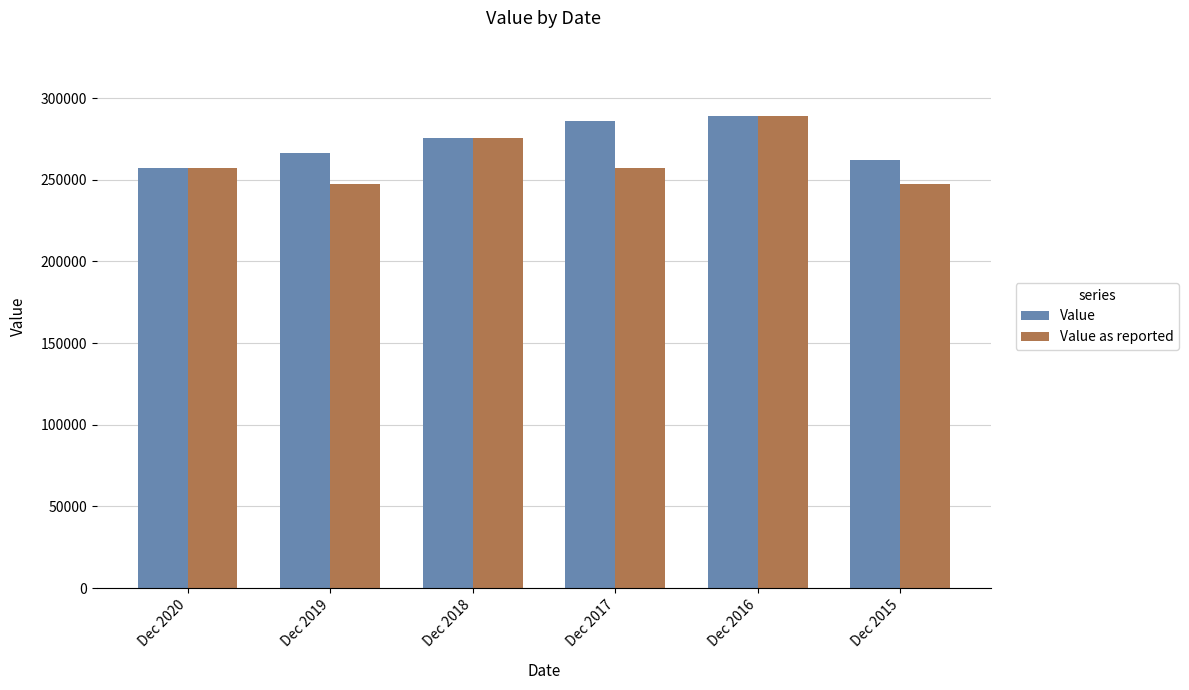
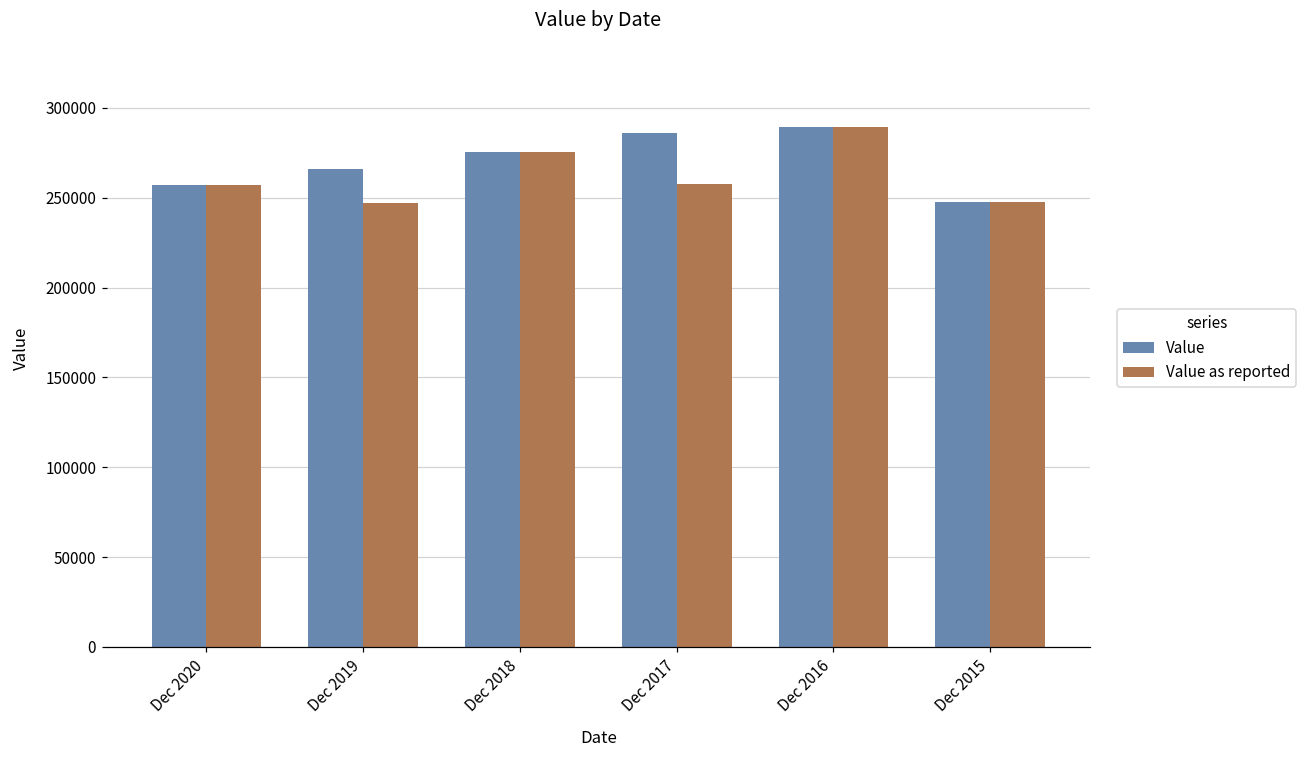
Value, Dec 2015: 262000 -> 248000
